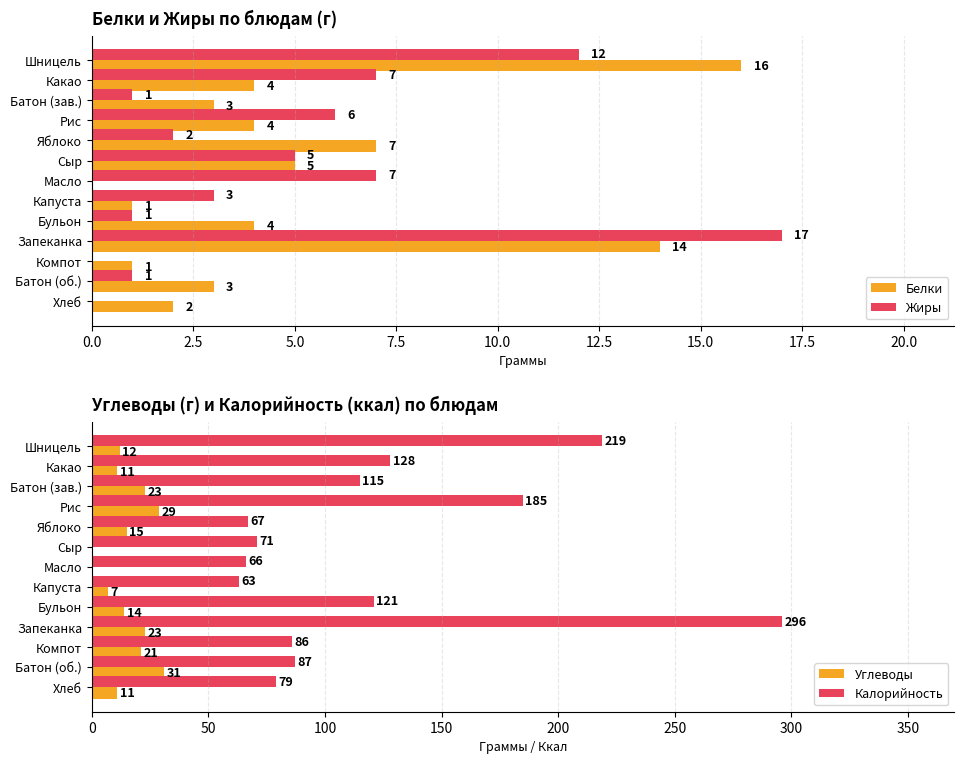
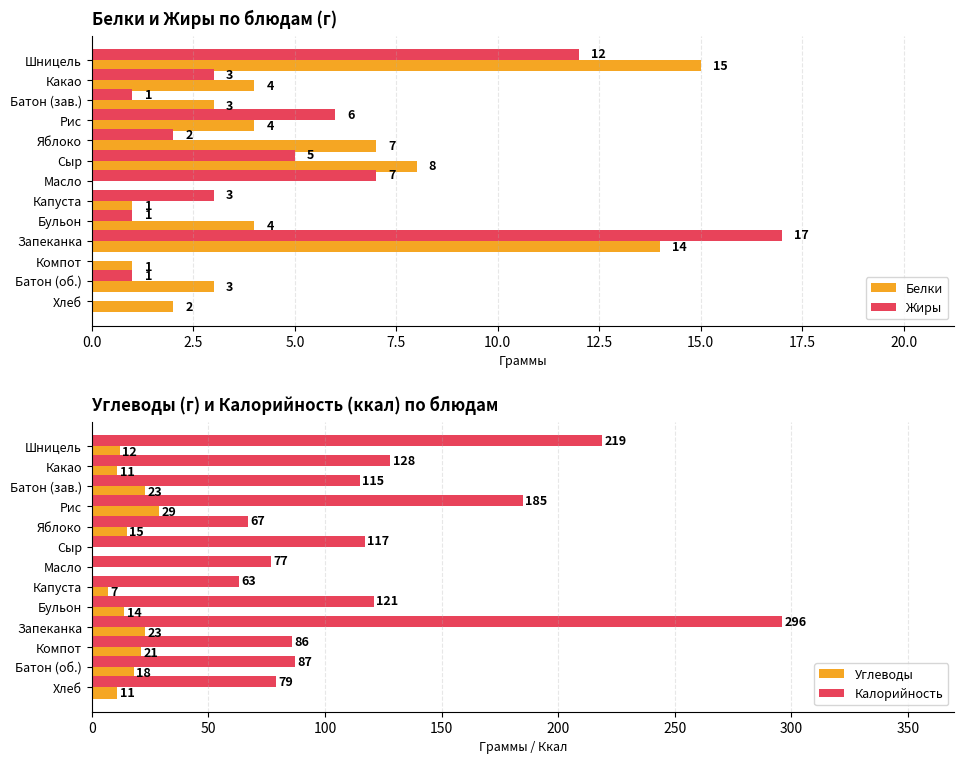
Белки и Жиры по блюдам (г), Белки, Шницель: 16 -> 15
Белки и Жиры по блюдам (г), Жиры, Какао: 7 -> 3
Белки и Жиры по блюдам (г), Белки, Сыр: 5 -> 8
Углеводы (г) и Калорийность (ккал) по блюдам, Калорийность, Сыр: 71 -> 117
Углеводы (г) и Калорийность (ккал) по блюдам, Калорийность, Масло: 66 -> 77
Углеводы (г) и Калорийность (ккал) по блюдам, Углеводы, Батон (об.): 31 -> 18
